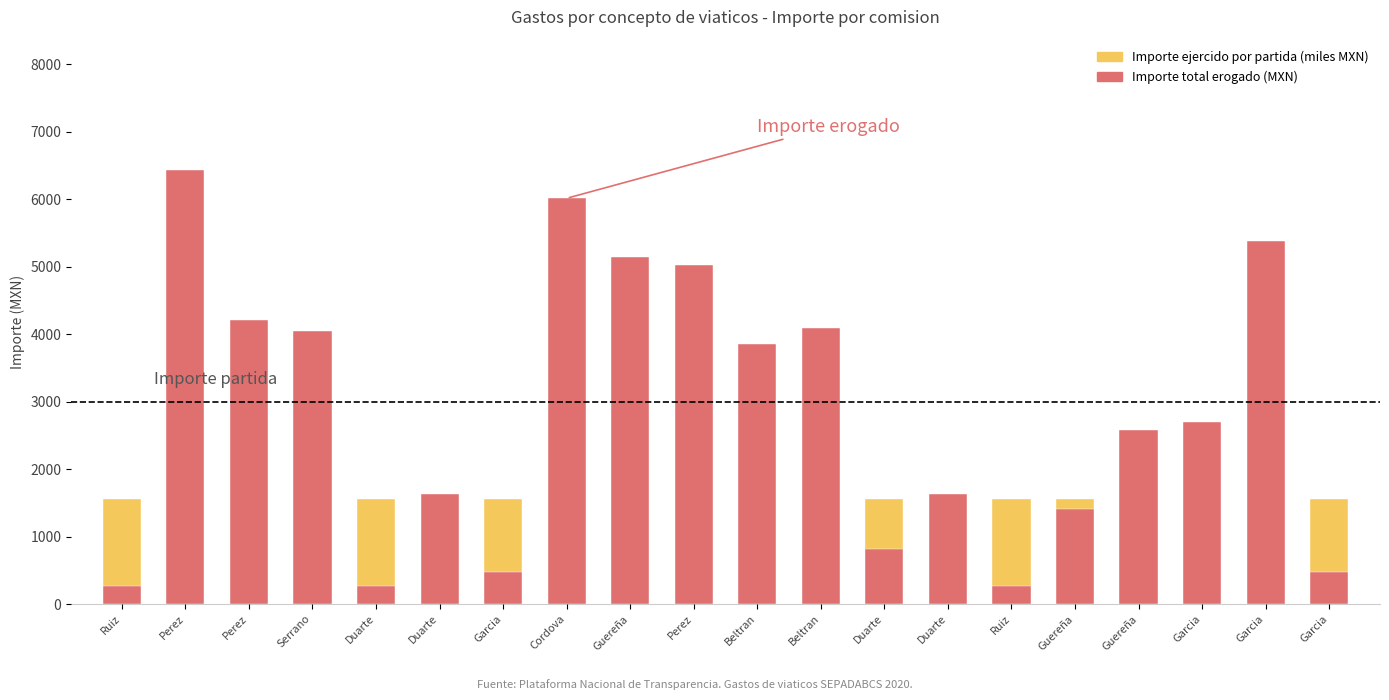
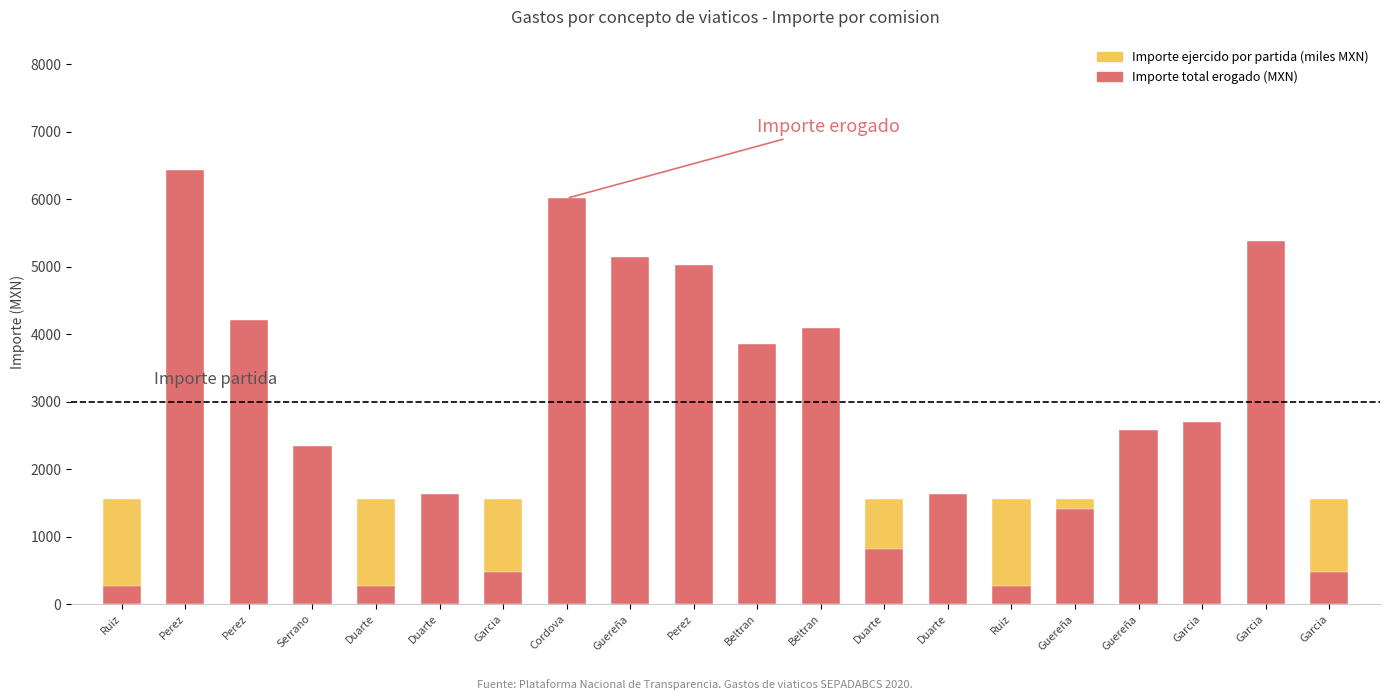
Importe total erogado (MXN), Serrano: 4100 -> 2300
